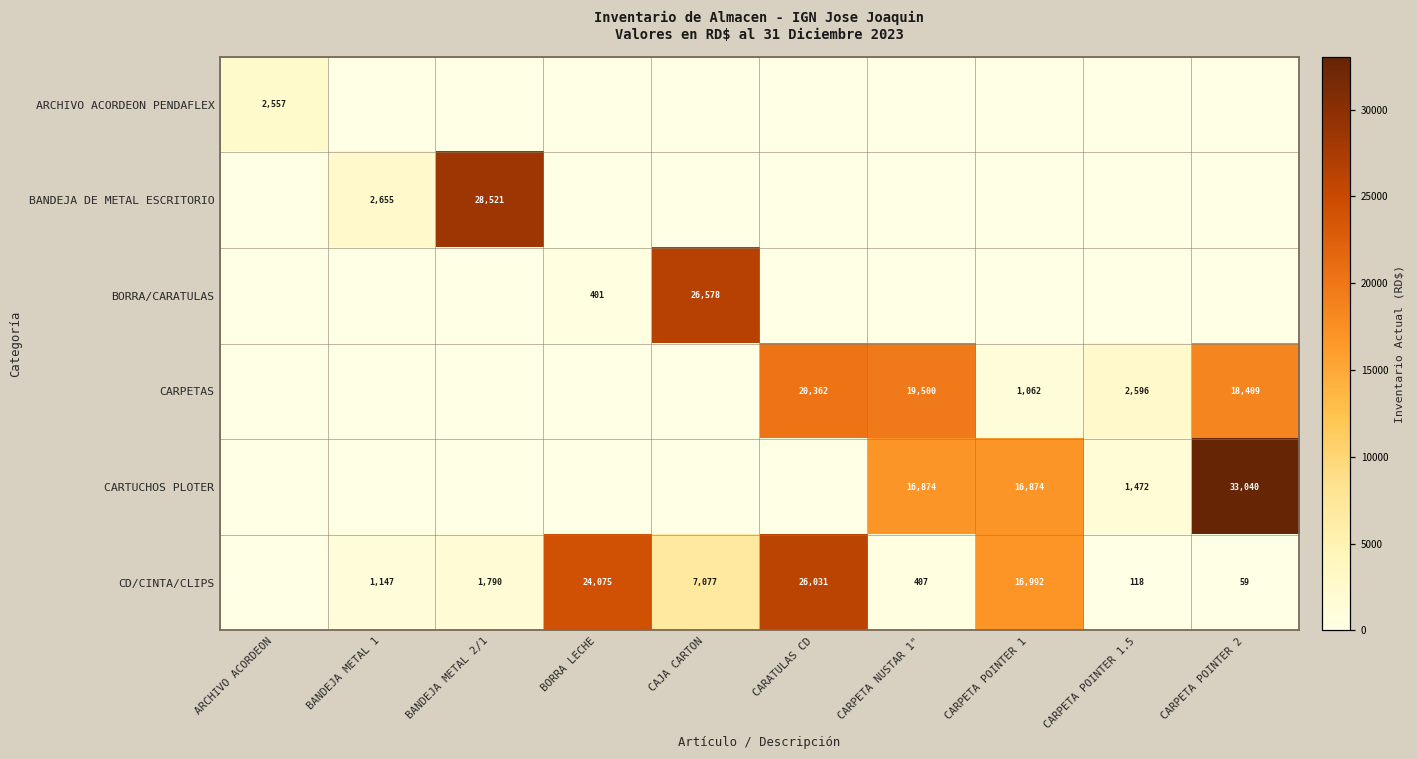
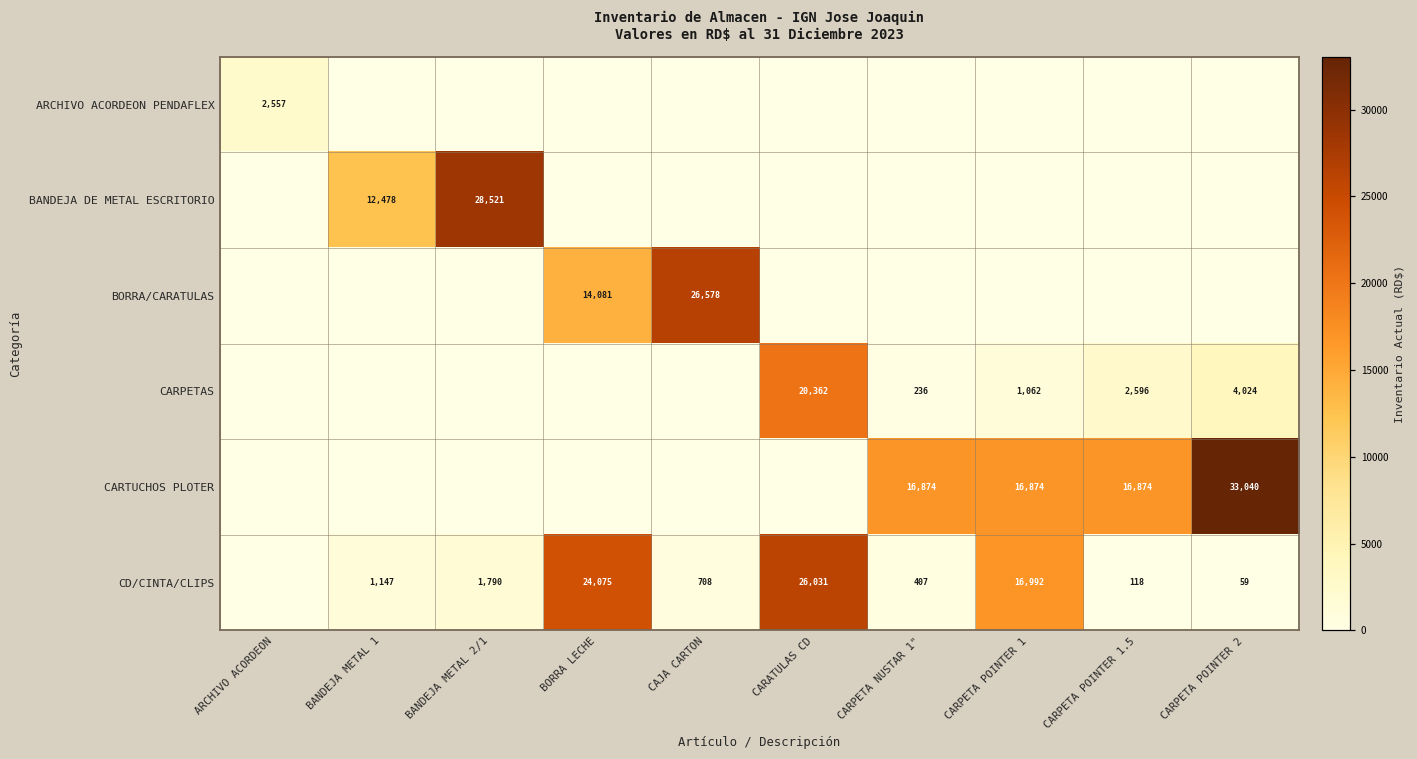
BANDEJA DE METAL ESCRITORIO, BANDEJA METAL 1: 2,655 -> 12,478
BORRA/CARATULAS, BORRA LECHE: 401 -> 14,081
CARPETAS, CARPETA NUSTAR 1": 19,500 -> 236
CARPETAS, CARPETA POINTER 2: 18,409 -> 4,024
CARTUCHOS PLOTER, CARPETA POINTER 1.5: 1,472 -> 16,874
CD/CINTA/CLIPS, CAJA CARTON: 7,077 -> 708
